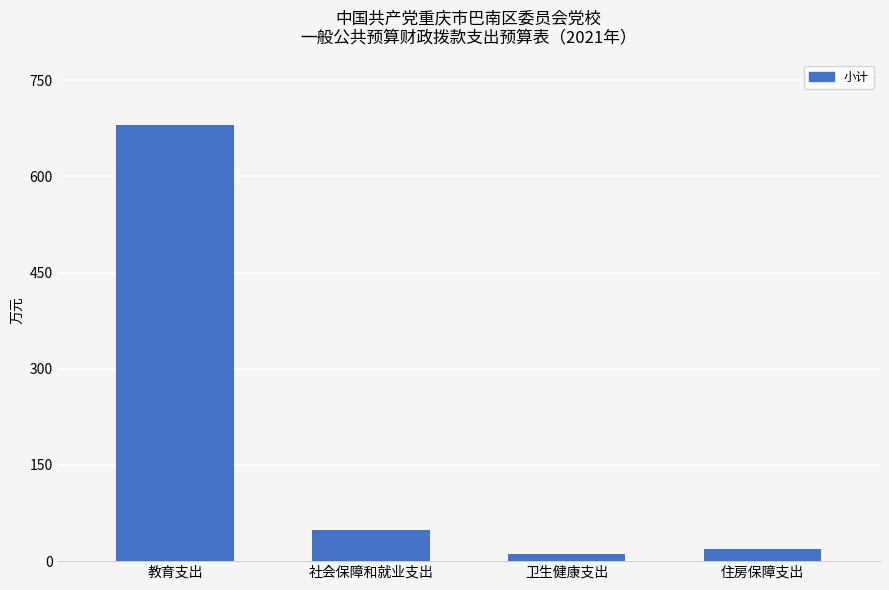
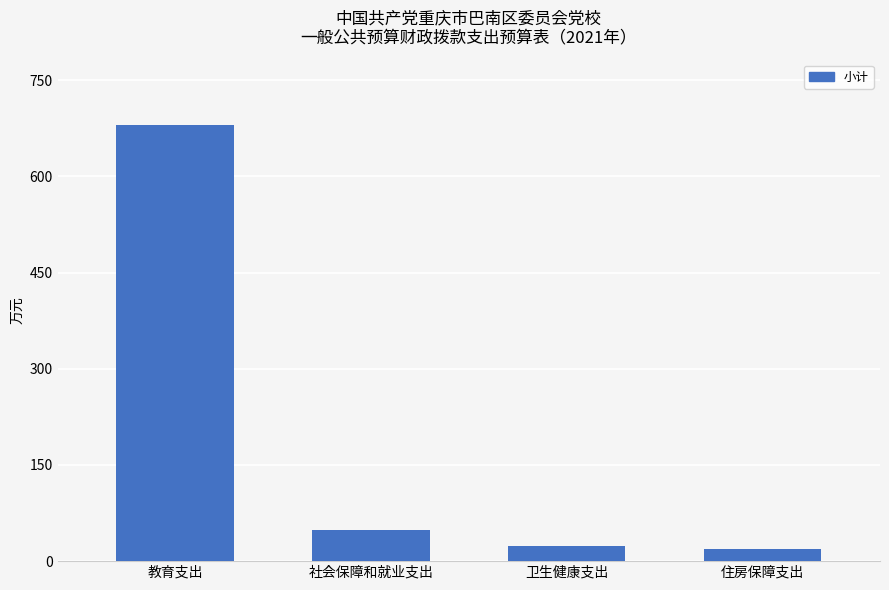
卫生健康支出: 10 -> 20
